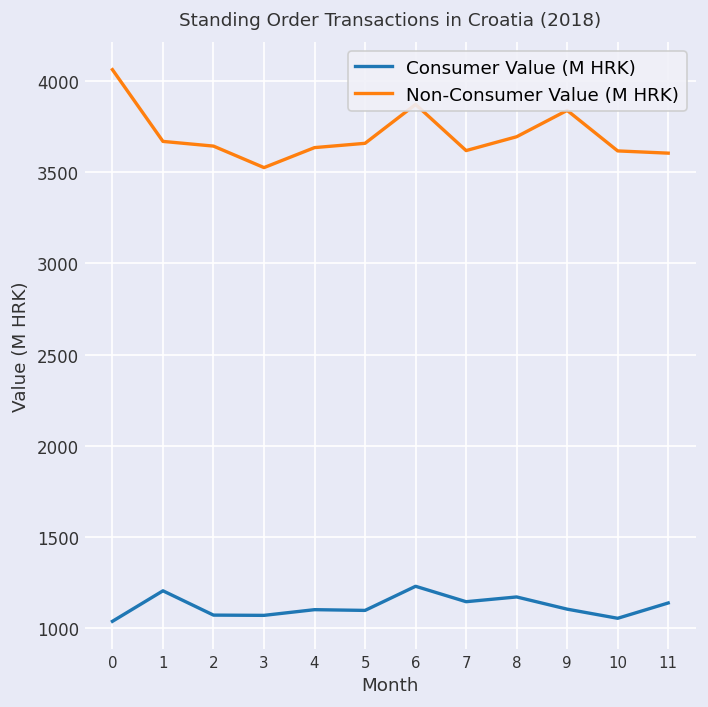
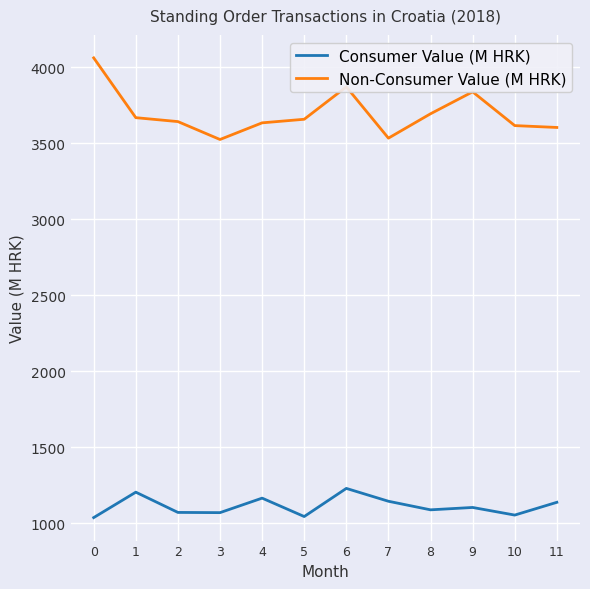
Consumer Value (M HRK), 4: 1100 -> 1170
Consumer Value (M HRK), 5: 1100 -> 1040
Non-Consumer Value (M HRK), 7: 3620 -> 3530
Consumer Value (M HRK), 8: 1170 -> 1090
